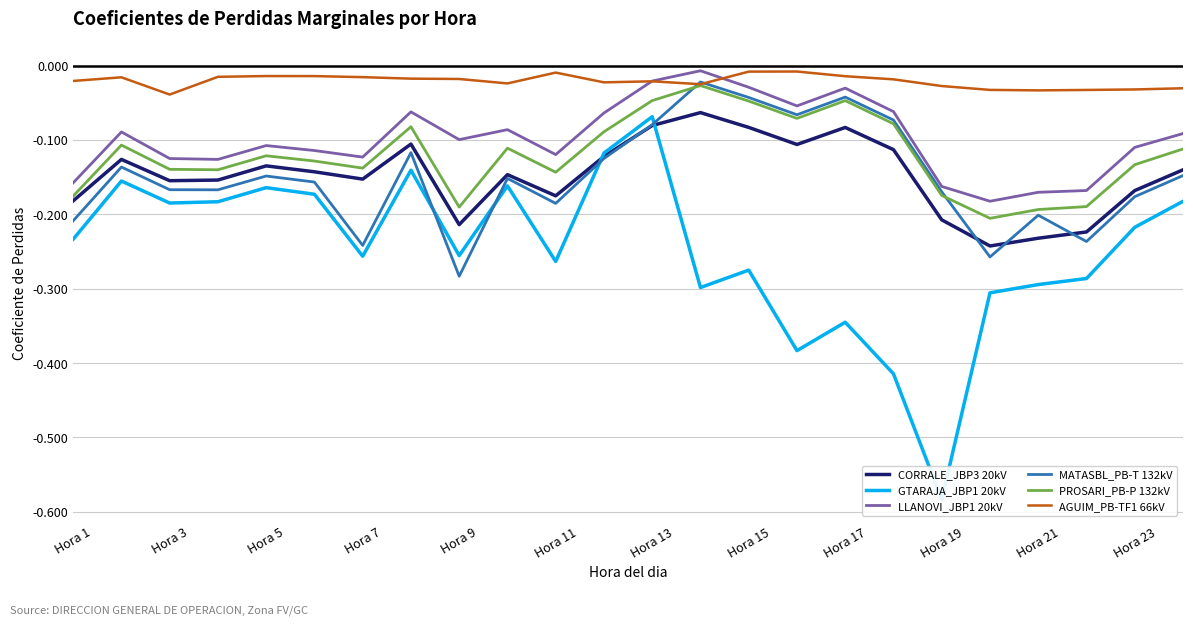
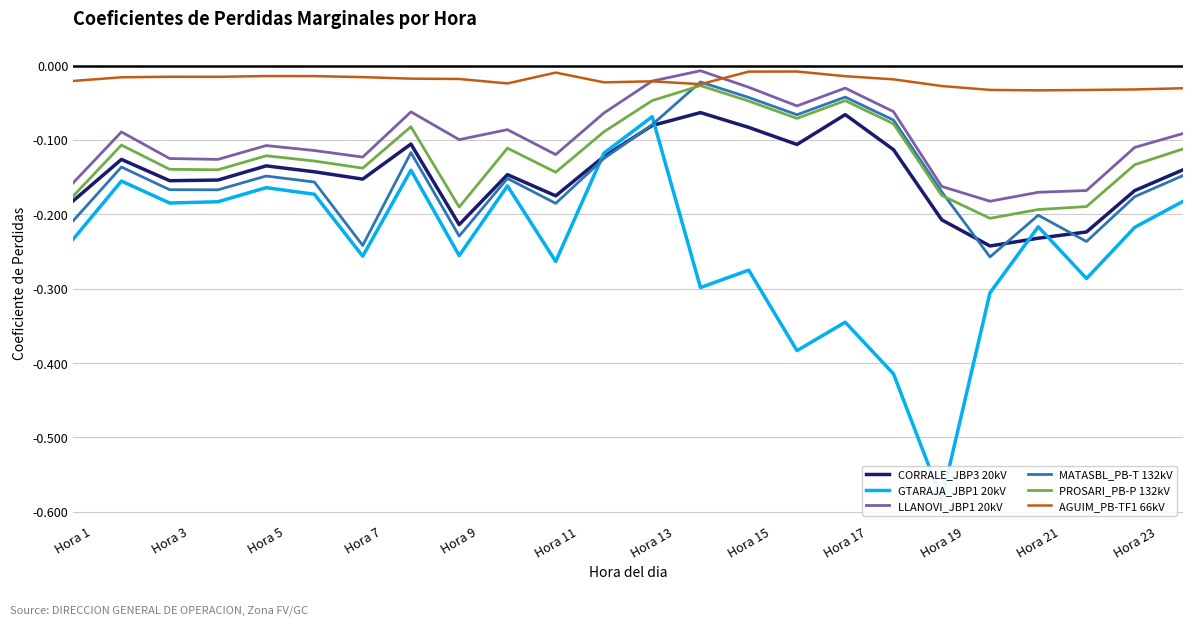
AGUIM_PB-TF1 66kV, Hora 3: -0.04 -> -0.01
MATASBL_PB-T 132kV, Hora 9: -0.28 -> -0.23
CORRALE_JBP3 20kV, Hora 17: -0.08 -> -0.07
GTARAJA_JBP1 20kV, Hora 21: -0.29 -> -0.22
